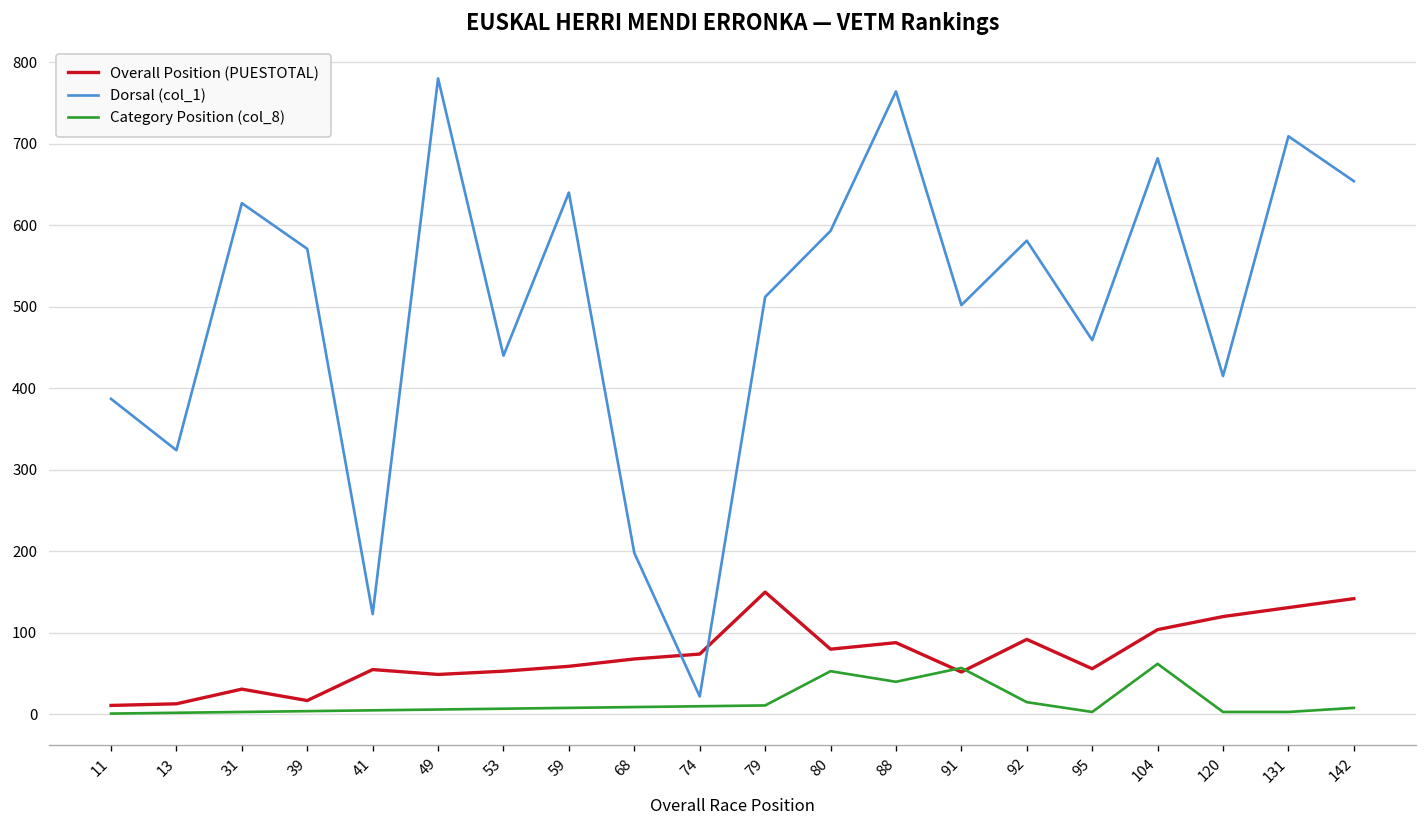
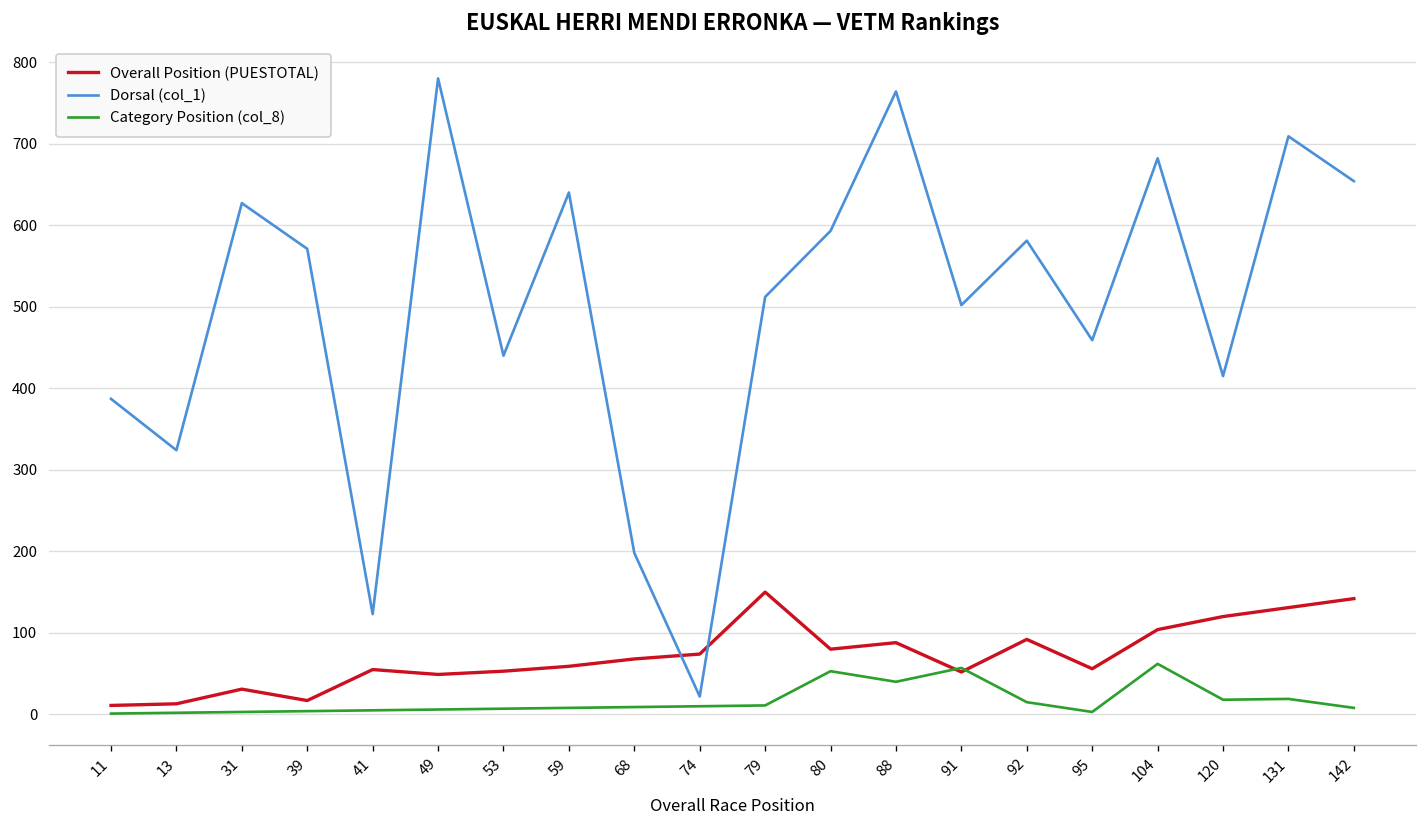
Category Position (col_8), 120: 0 -> 20
Category Position (col_8), 131: 0 -> 20
